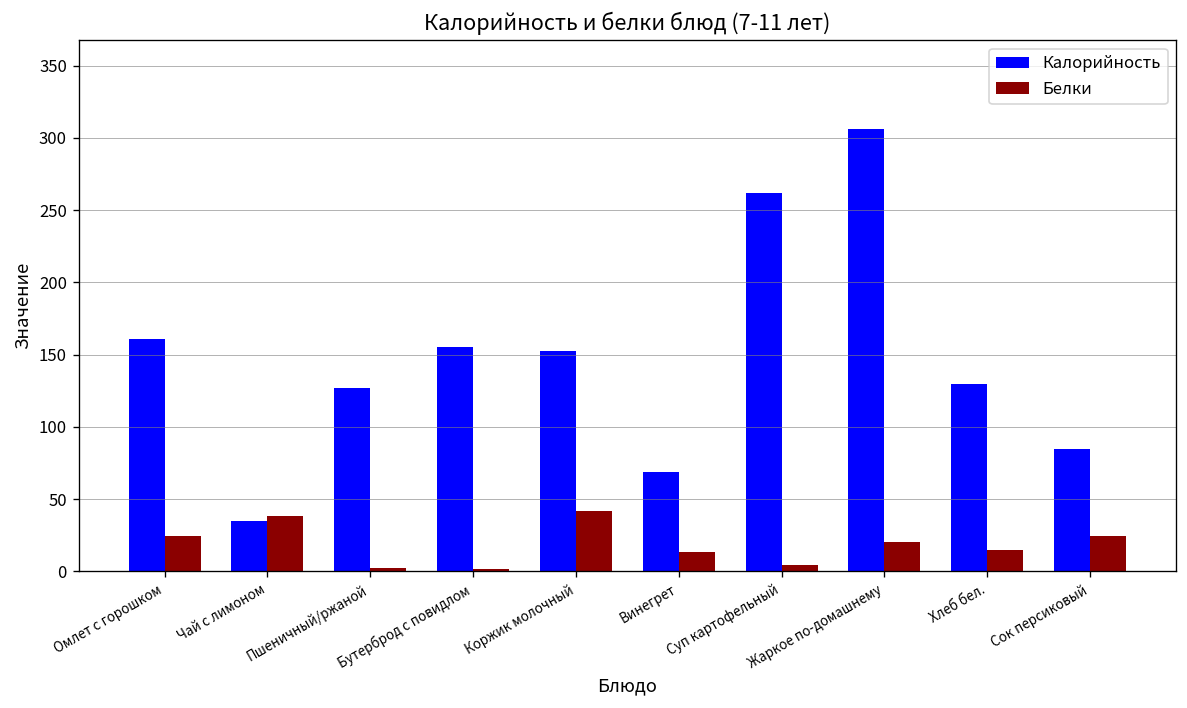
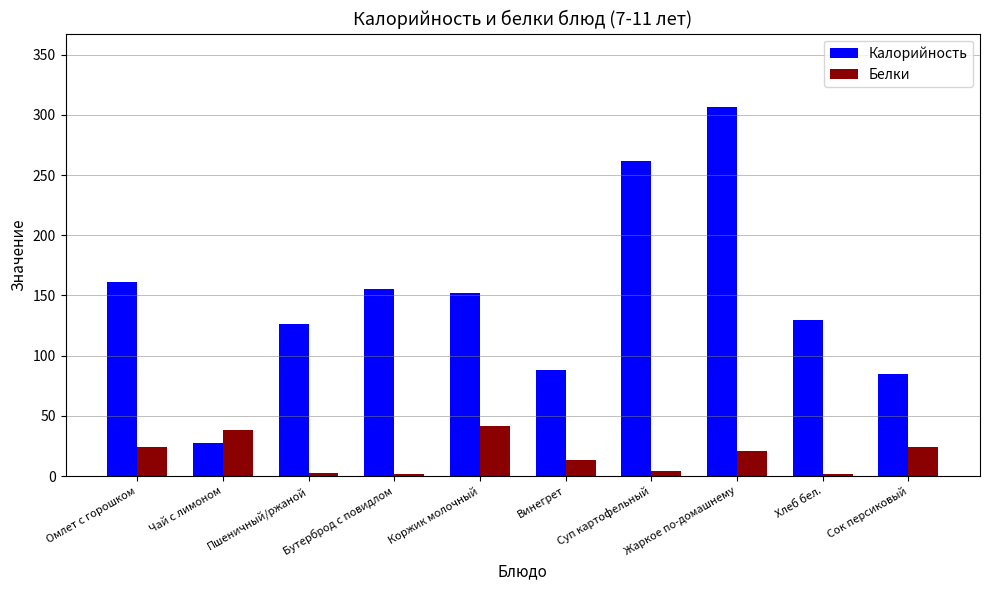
Калорийность, Чай с лимоном: 35 -> 28
Калорийность, Винегрет: 69 -> 88
Белки, Хлеб бел.: 15 -> 2
